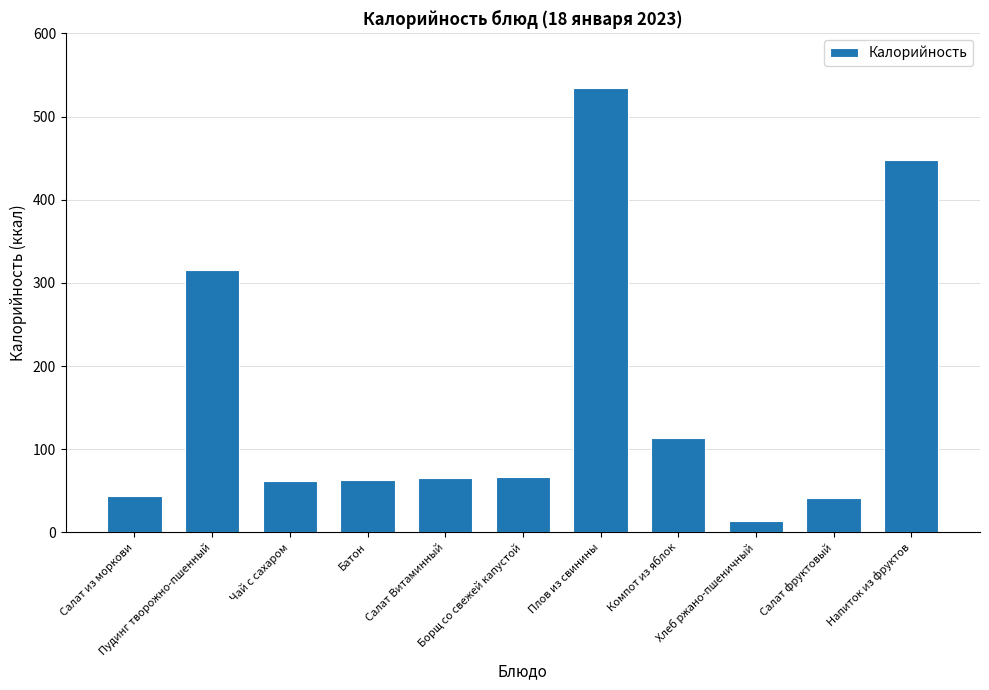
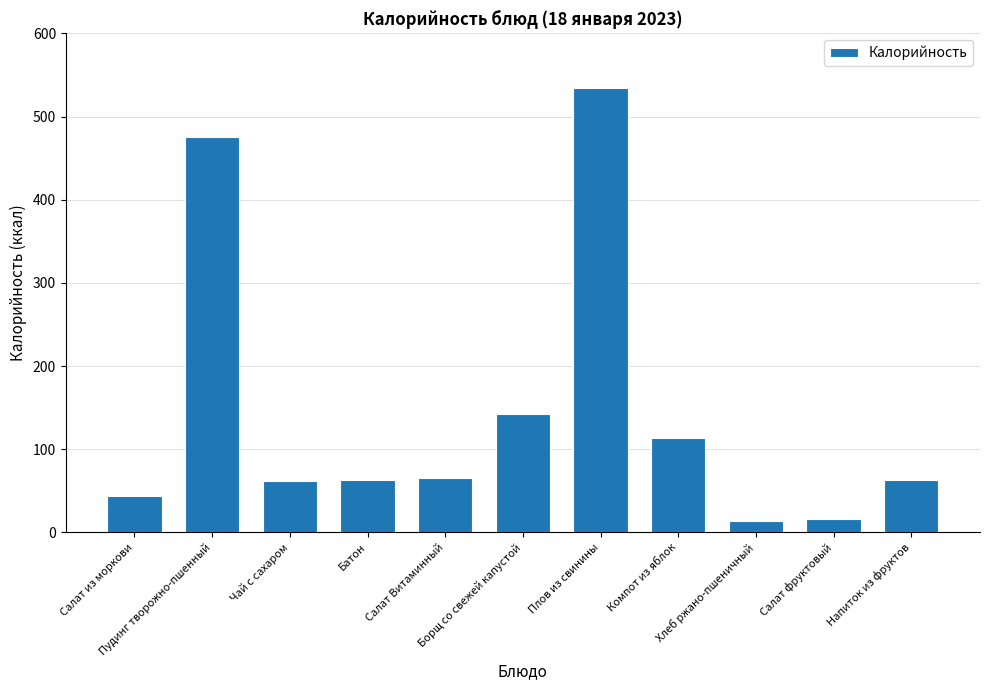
Пудинг творожно-пшенный: 320 -> 480
Борщ со свежей капустой: 70 -> 140
Салат фруктовый: 40 -> 20
Напиток из фруктов: 450 -> 60
